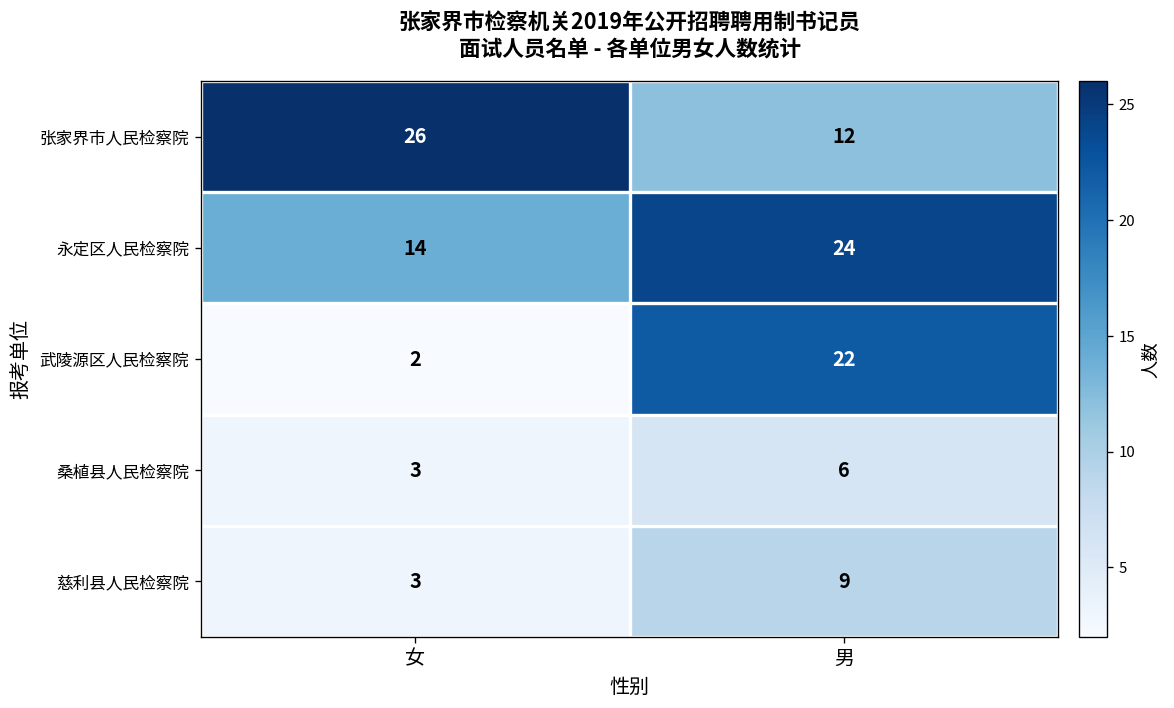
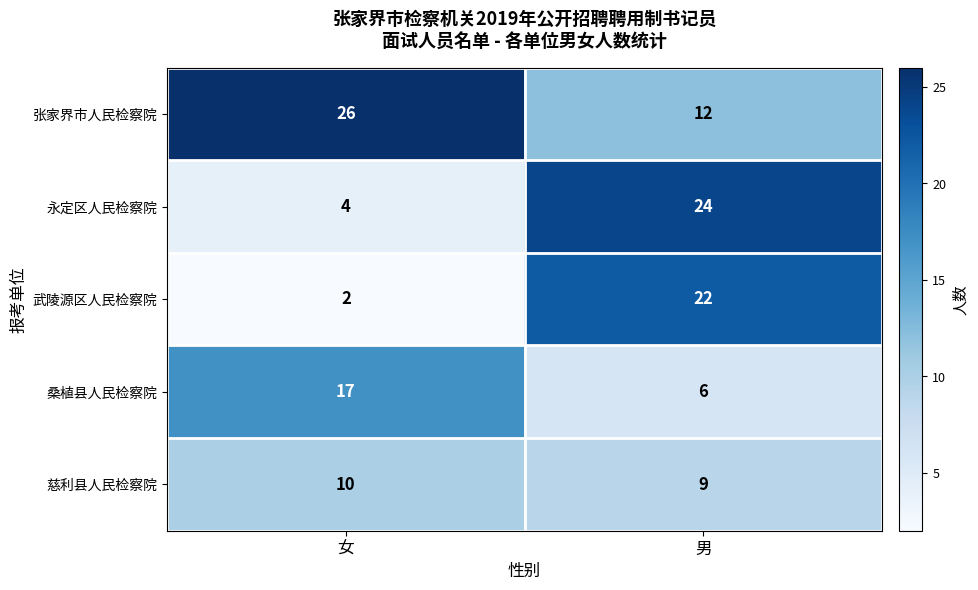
永定区人民检察院, 女: 14 -> 4
桑植县人民检察院, 女: 3 -> 17
慈利县人民检察院, 女: 3 -> 10
